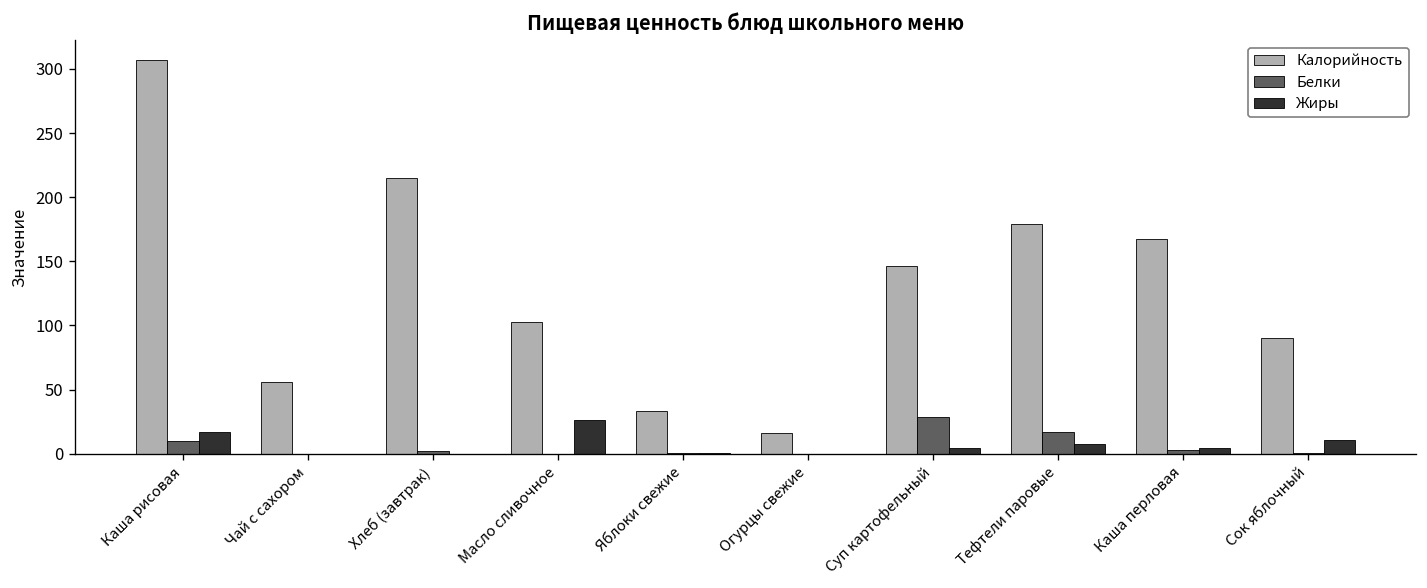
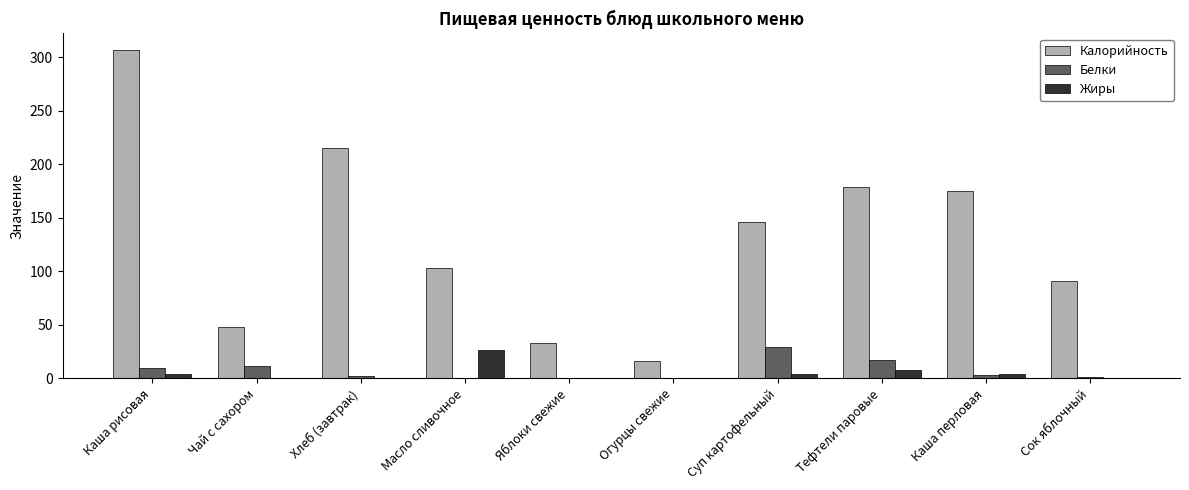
Жиры, Каша рисовая: 17 -> 4
Калорийность, Чай с сахором: 56 -> 48
Белки, Чай с сахором: 0 -> 12
Калорийность, Каша перловая: 168 -> 175
Жиры, Сок яблочный: 11 -> 0
